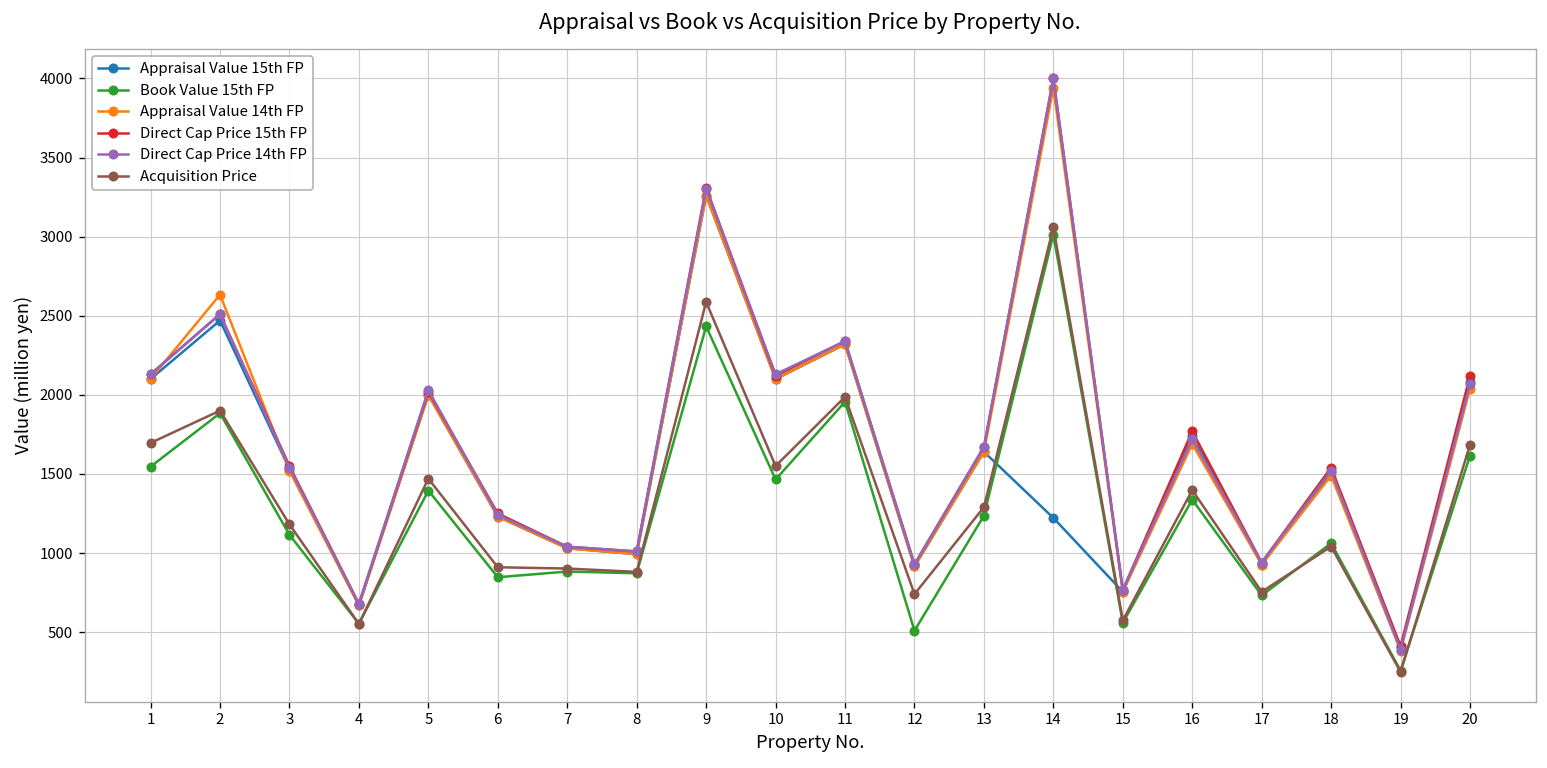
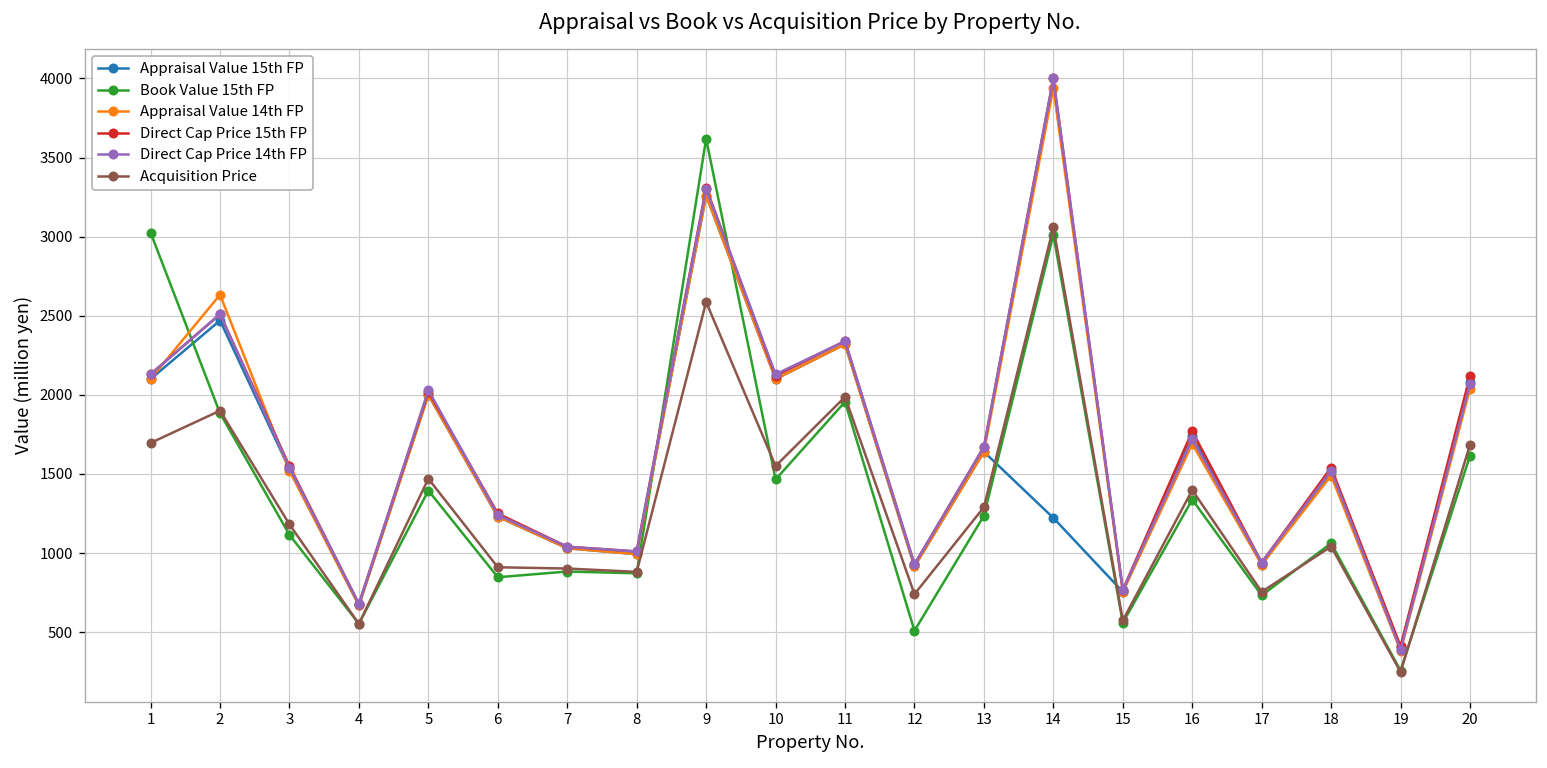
Book Value 15th FP, 1: 1550 -> 3030
Book Value 15th FP, 9: 2430 -> 3620
